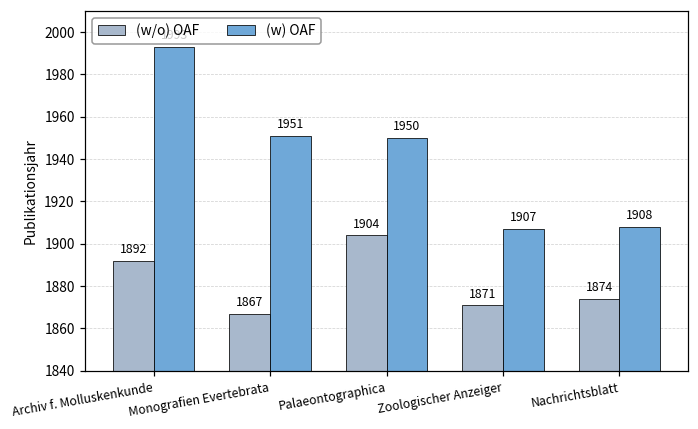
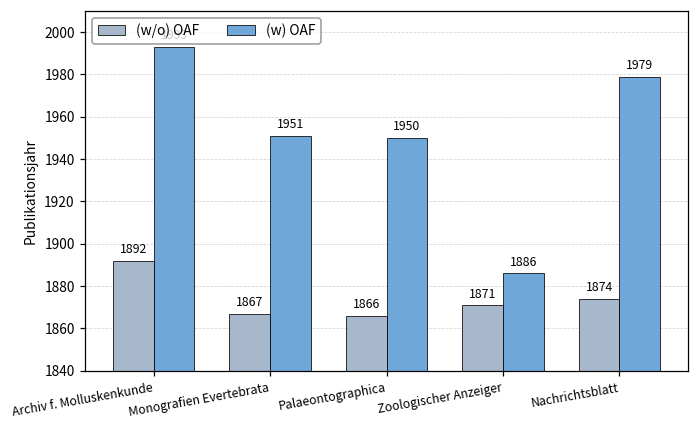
(w/o) OAF, Palaeontographica: 1904 -> 1866
(w) OAF, Zoologischer Anzeiger: 1907 -> 1886
(w) OAF, Nachrichtsblatt: 1908 -> 1979
